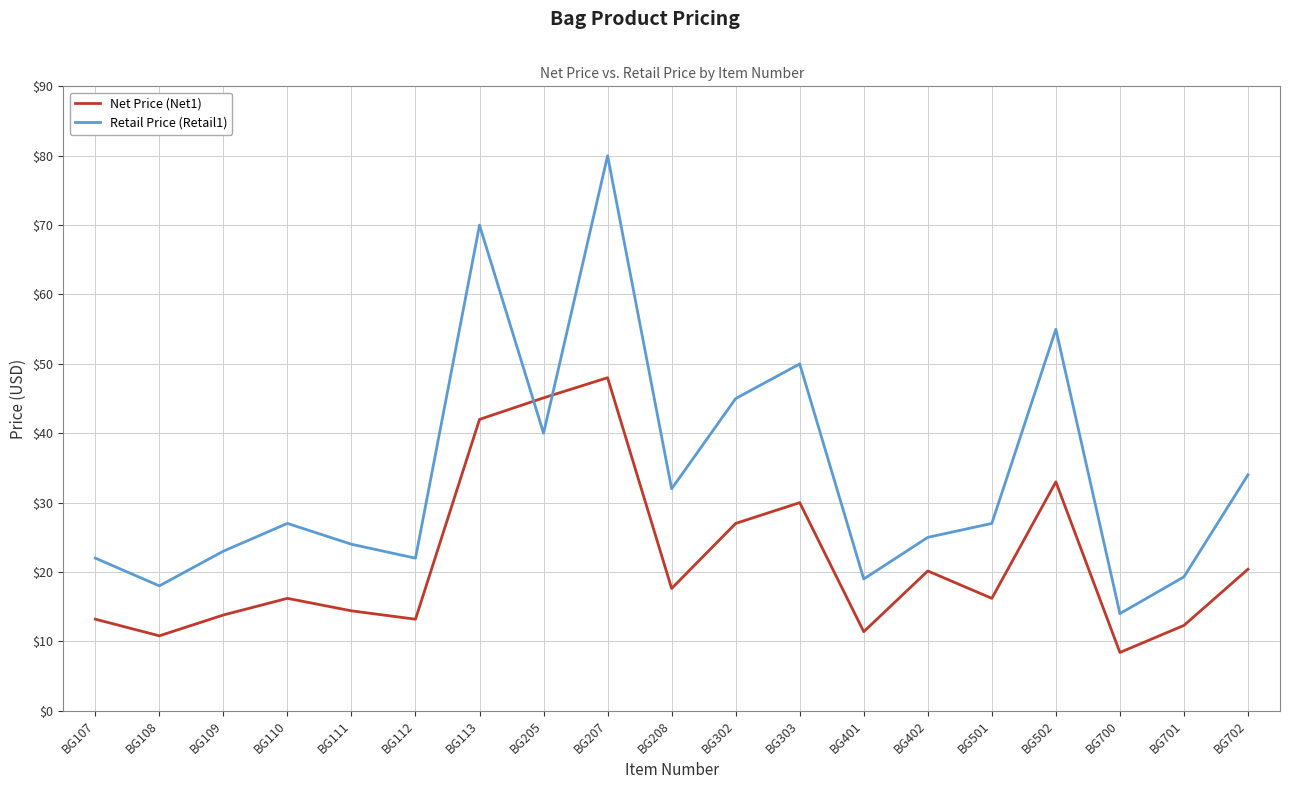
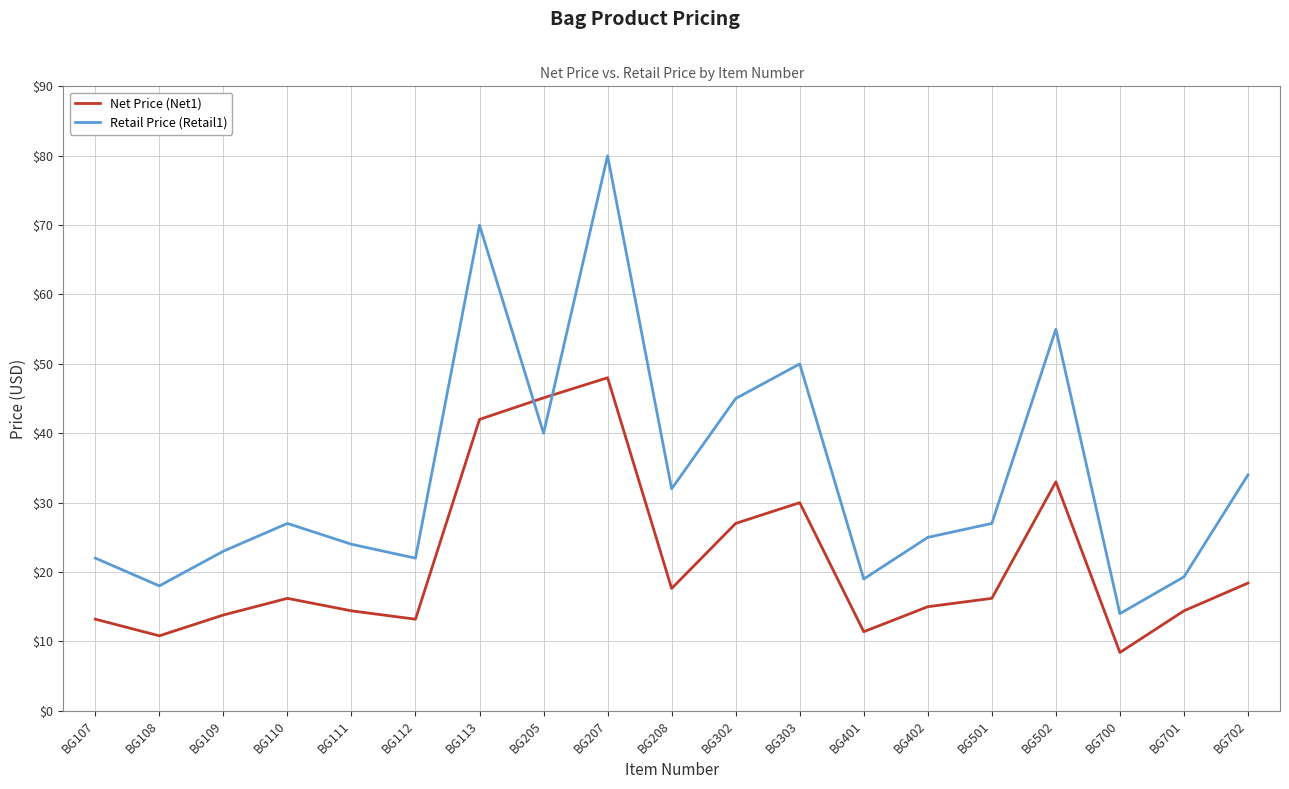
Net Price (Net1), BG402: $20 -> $15
Net Price (Net1), BG701: $12 -> $14
Net Price (Net1), BG702: $20 -> $18
